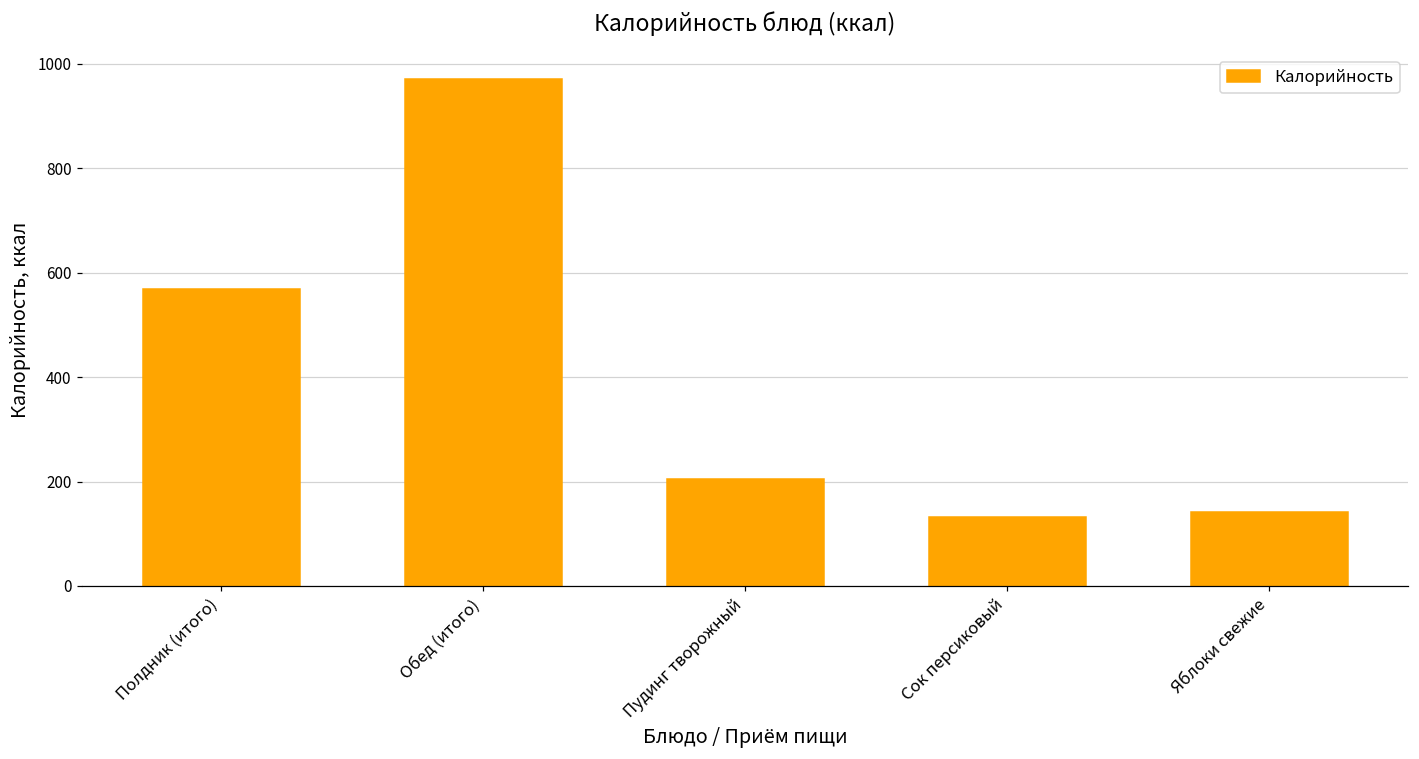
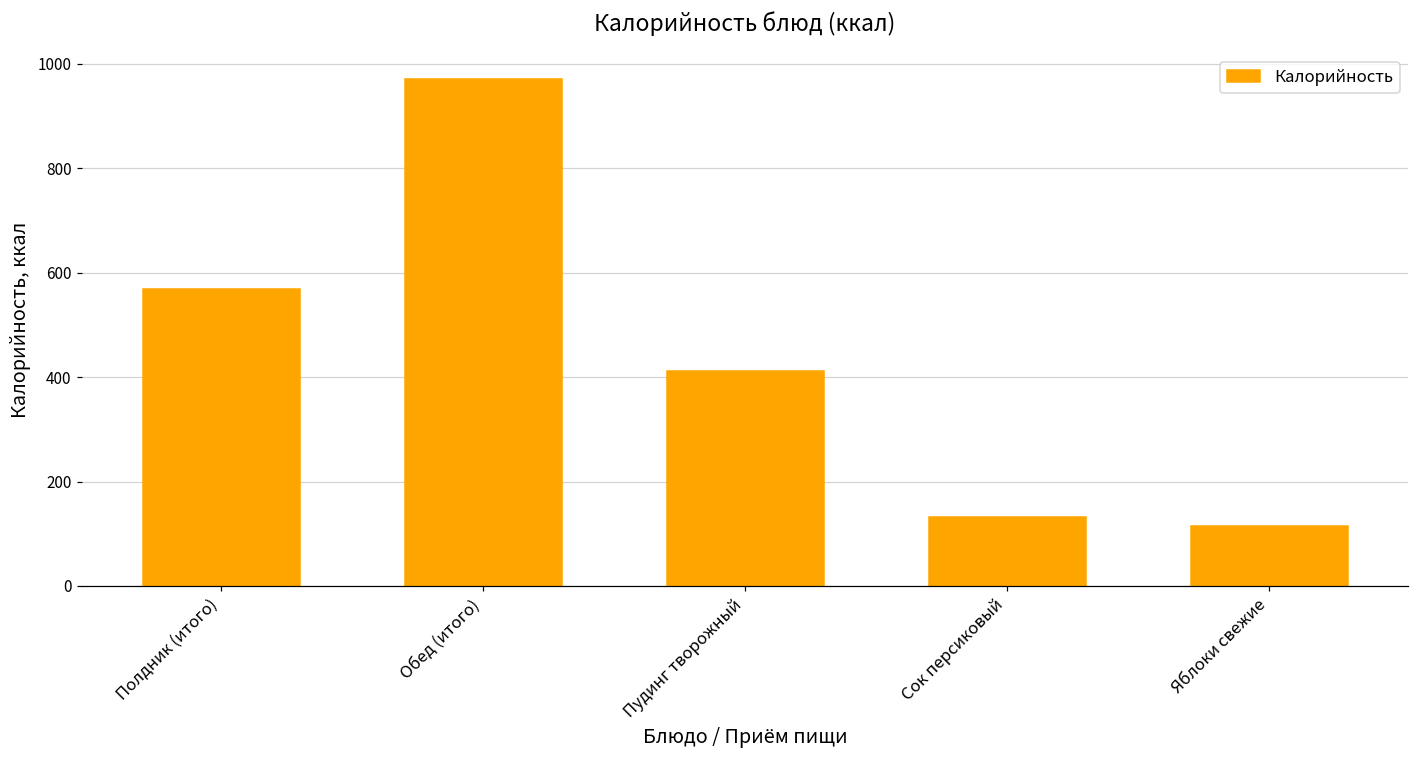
Пудинг творожный: 210 -> 410
Яблоки свежие: 140 -> 110
